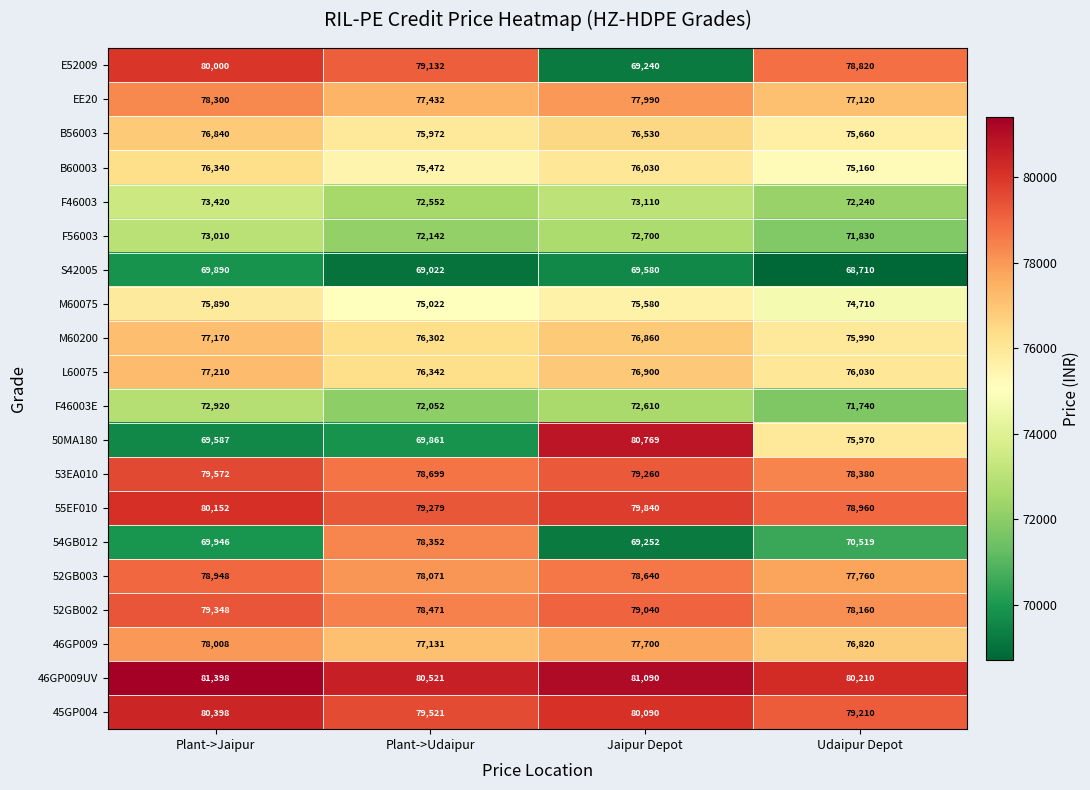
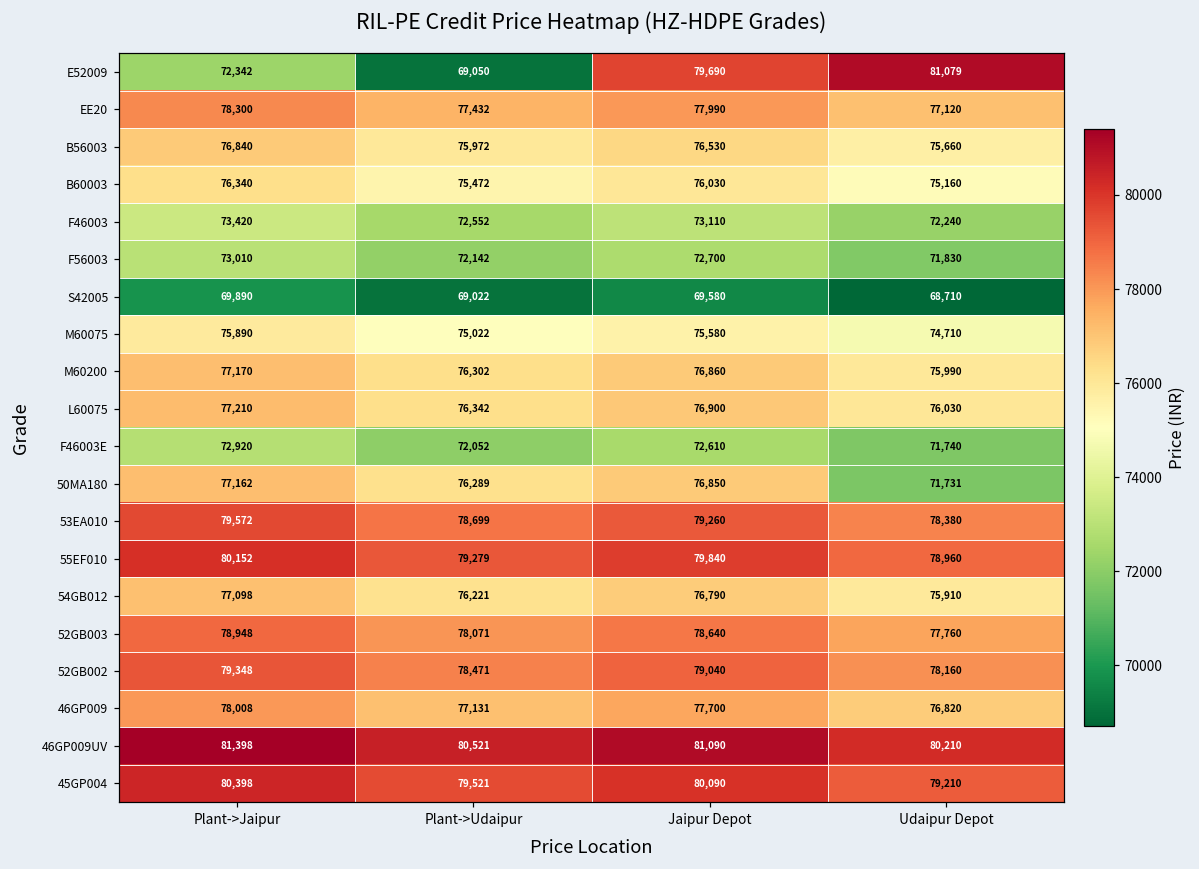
E52009, Plant->Jaipur: 80,000 -> 72,342
E52009, Plant->Udaipur: 79,132 -> 69,050
E52009, Jaipur Depot: 69,240 -> 79,690
E52009, Udaipur Depot: 78,820 -> 81,079
50MA180, Plant->Jaipur: 69,587 -> 77,162
50MA180, Plant->Udaipur: 69,861 -> 76,289
50MA180, Jaipur Depot: 80,769 -> 76,850
50MA180, Udaipur Depot: 75,970 -> 71,731
54GB012, Plant->Jaipur: 69,946 -> 77,098
54GB012, Plant->Udaipur: 78,352 -> 76,221
54GB012, Jaipur Depot: 69,252 -> 76,790
54GB012, Udaipur Depot: 70,519 -> 75,910
